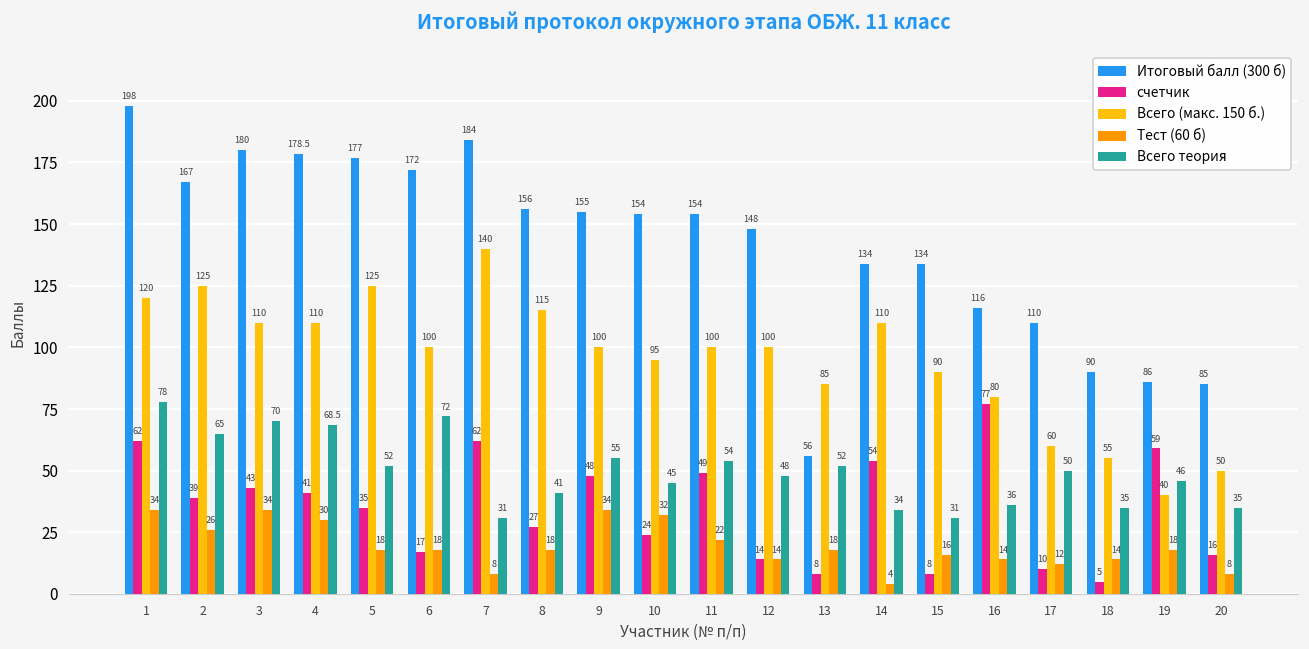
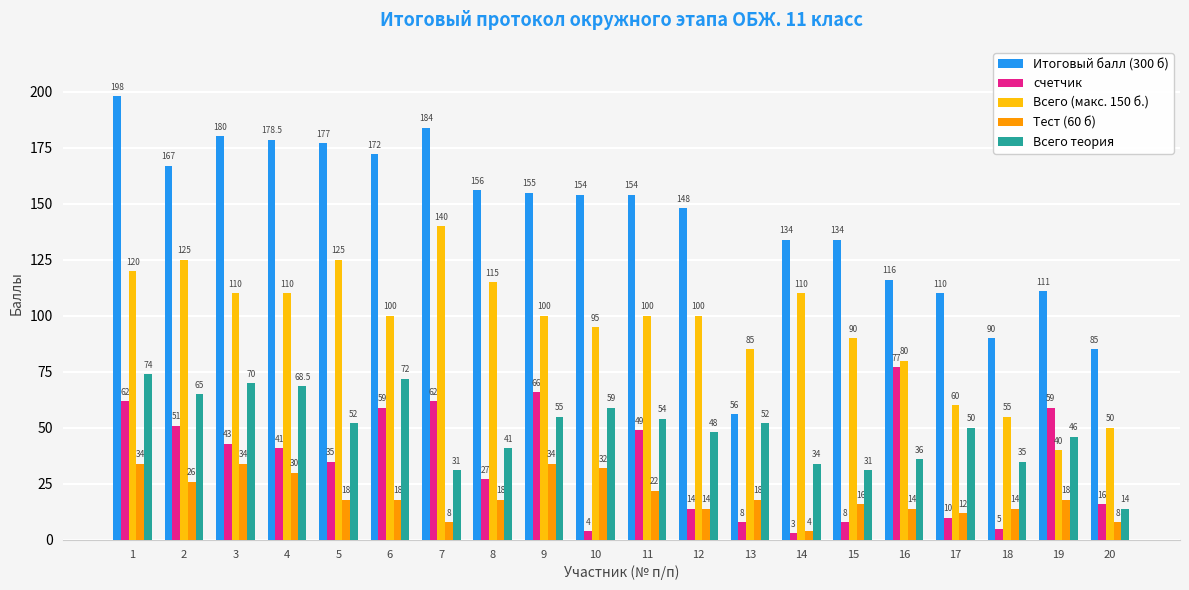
Всего теория, 1: 78 -> 74
счетчик, 2: 39 -> 51
счетчик, 6: 17 -> 59
счетчик, 9: 48 -> 66
счетчик, 10: 24 -> 4
Всего теория, 10: 45 -> 59
счетчик, 14: 54 -> 3
Итоговый балл (300 б), 19: 86 -> 111
Всего теория, 20: 35 -> 14
